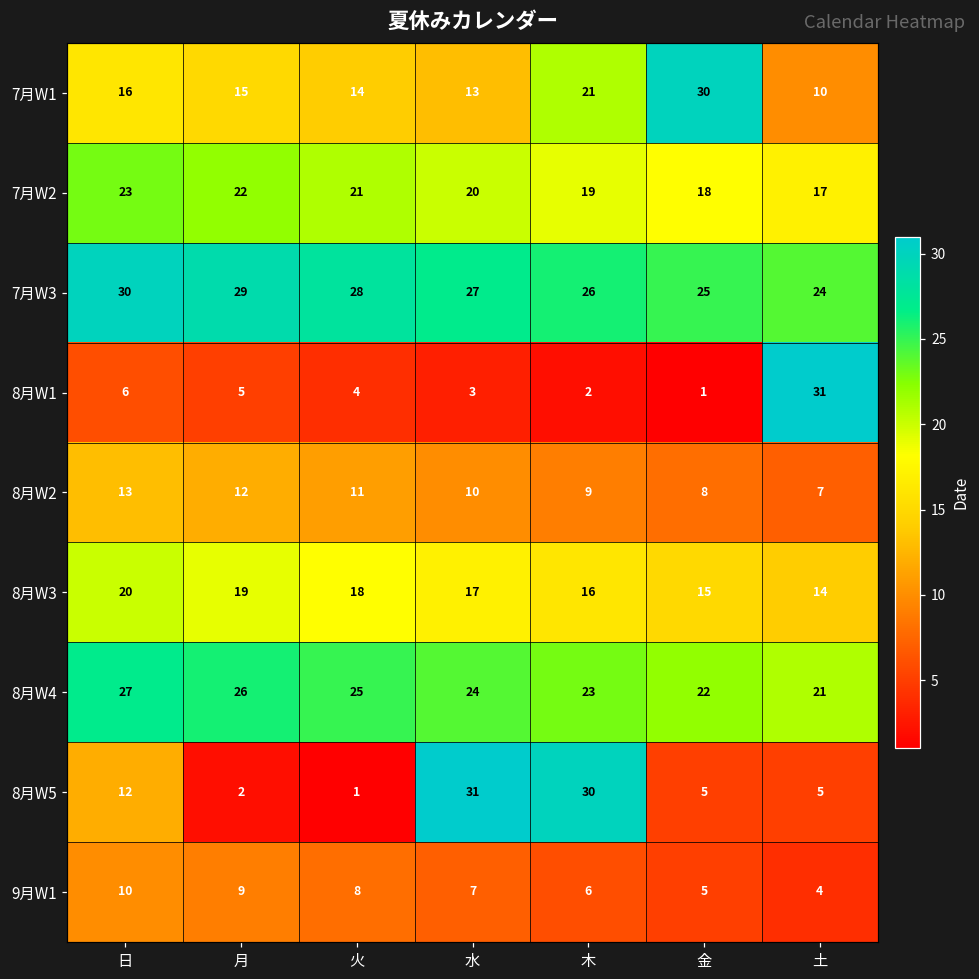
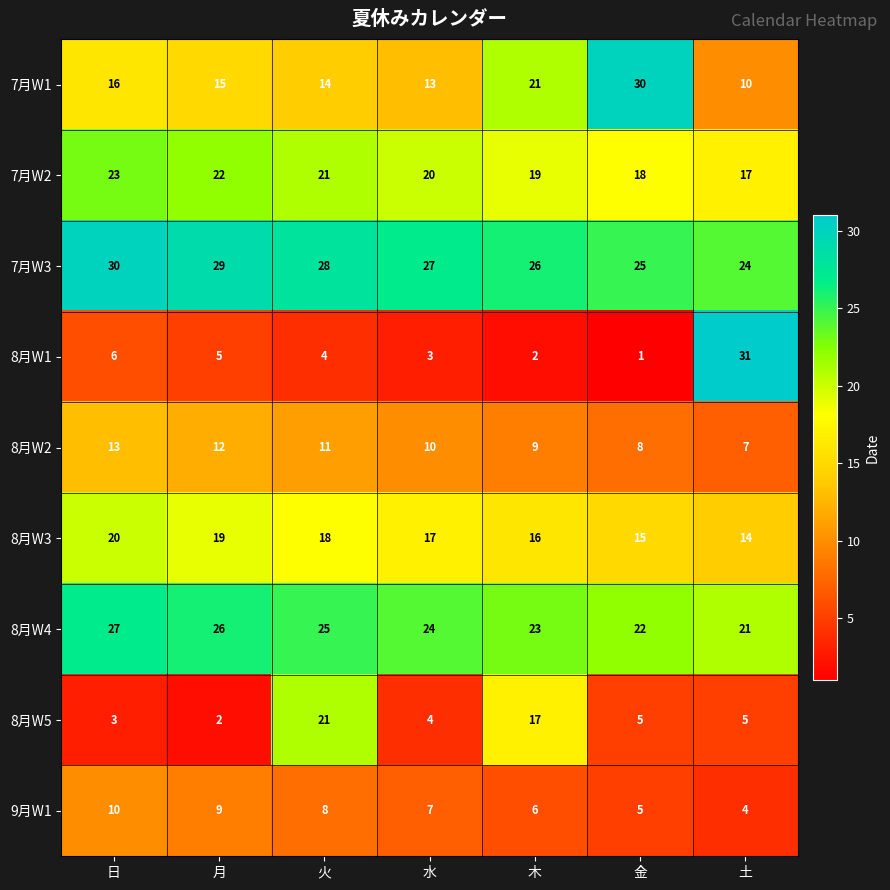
8月W5, 日: 12 -> 3
8月W5, 火: 1 -> 21
8月W5, 水: 31 -> 4
8月W5, 木: 30 -> 17
